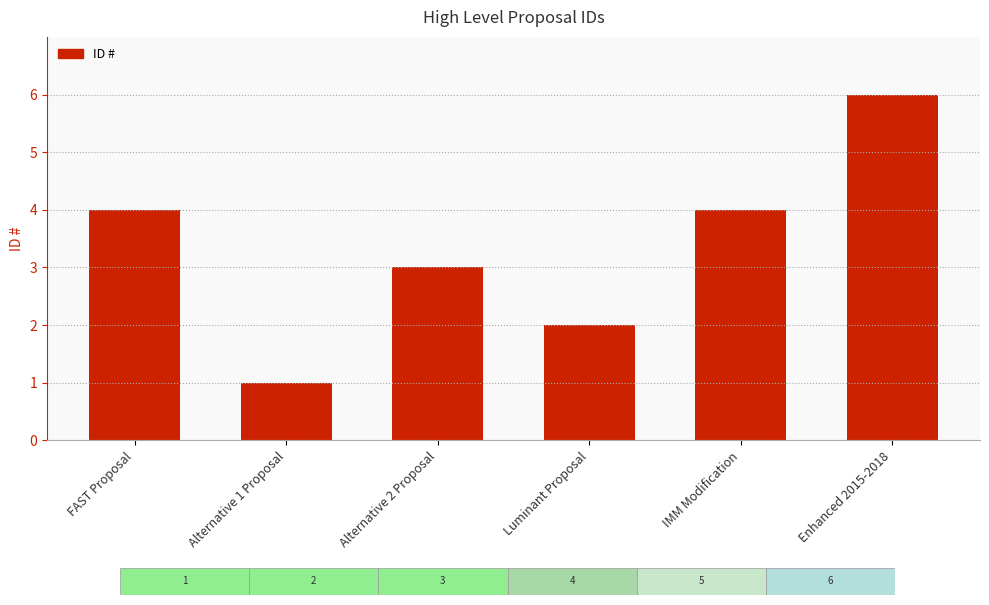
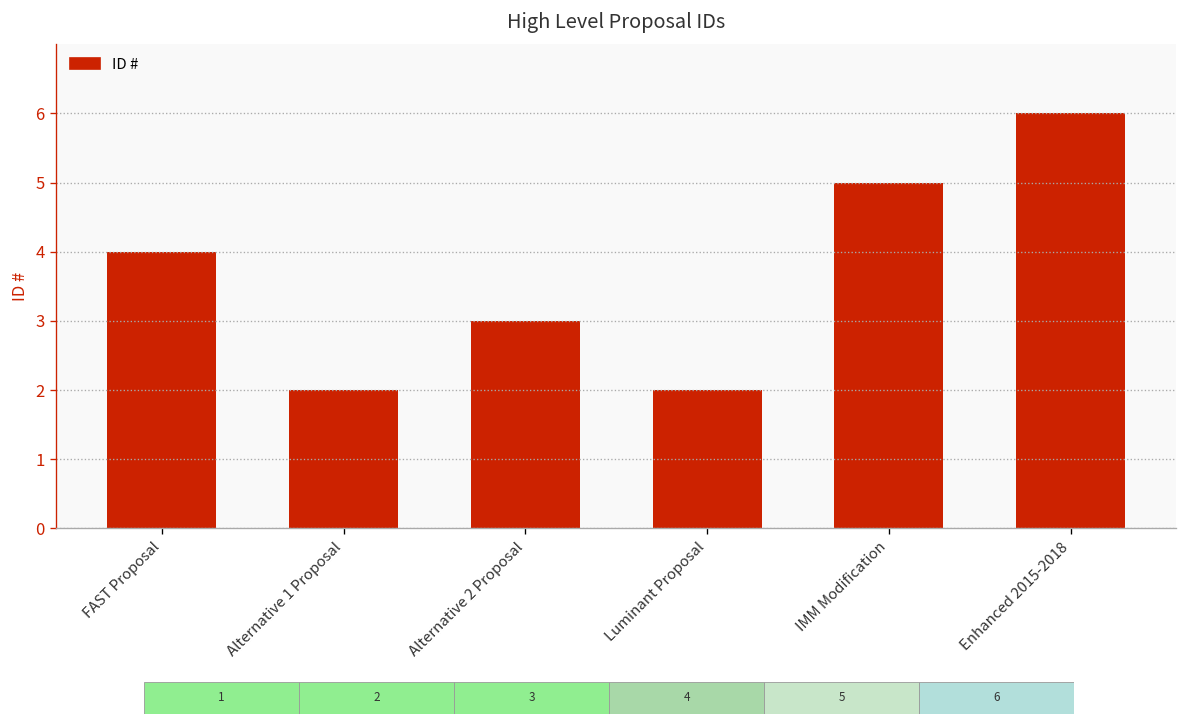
Alternative 1 Proposal: 1 -> 2
IMM Modification: 4 -> 5
